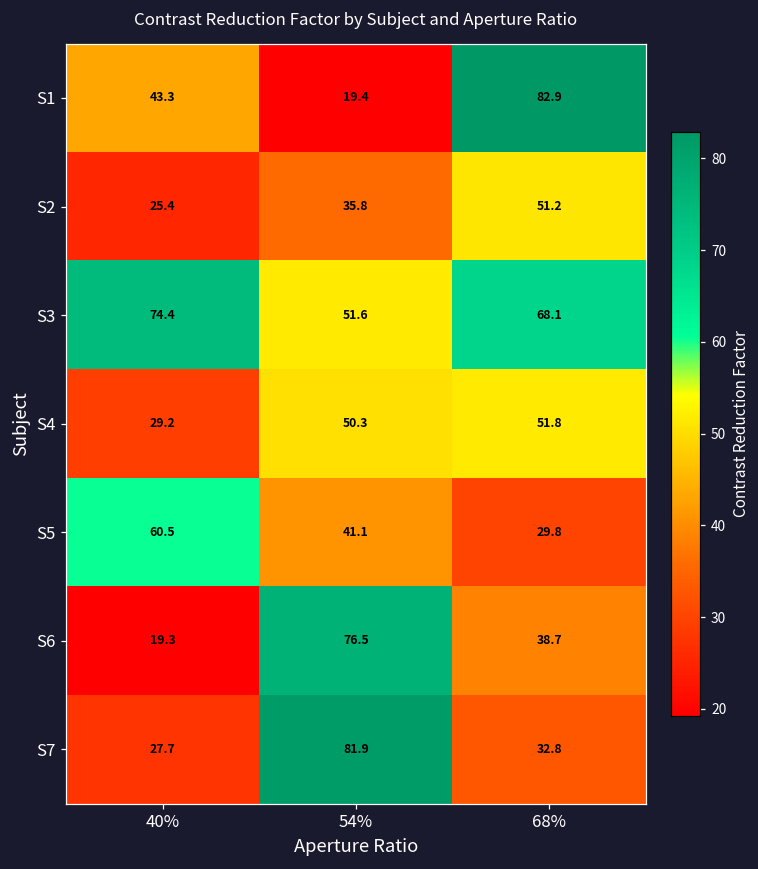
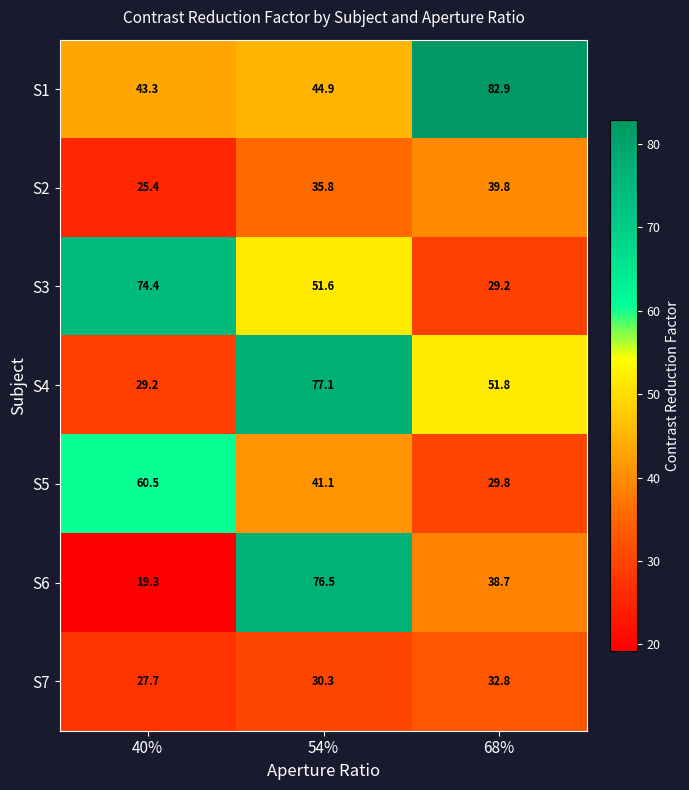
S1, 54%: 19.4 -> 44.9
S2, 68%: 51.2 -> 39.8
S3, 68%: 68.1 -> 29.2
S4, 54%: 50.3 -> 77.1
S7, 54%: 81.9 -> 30.3
